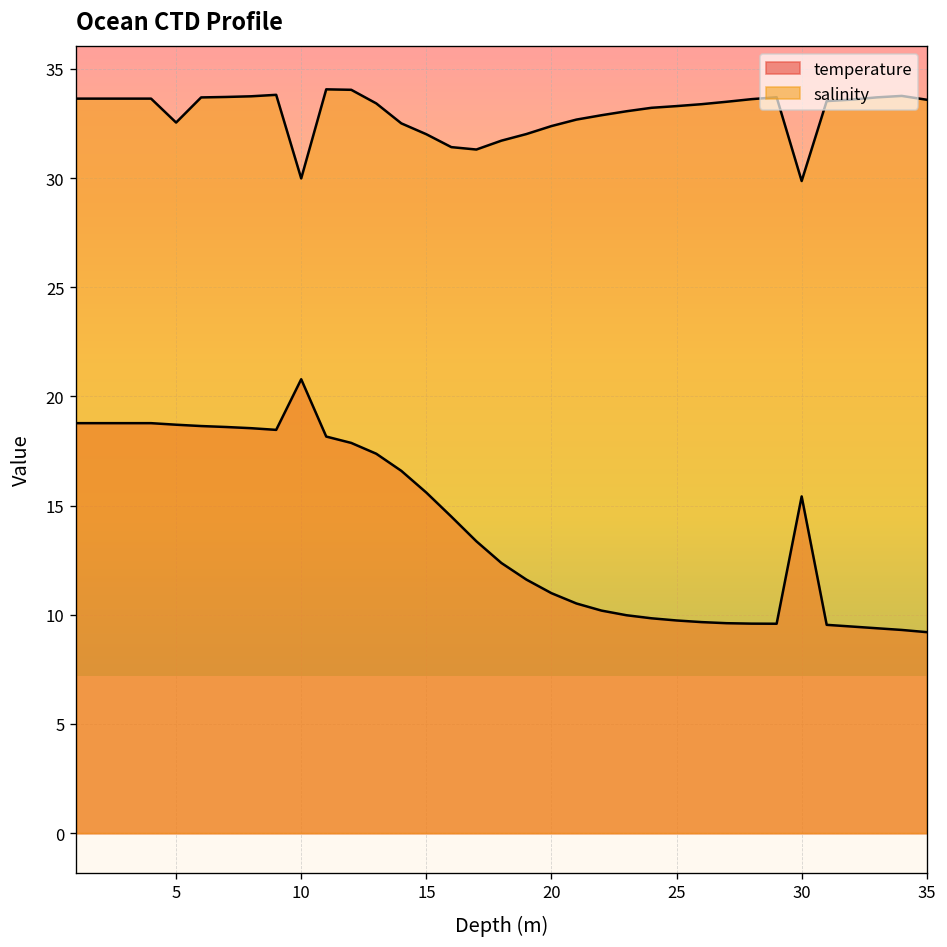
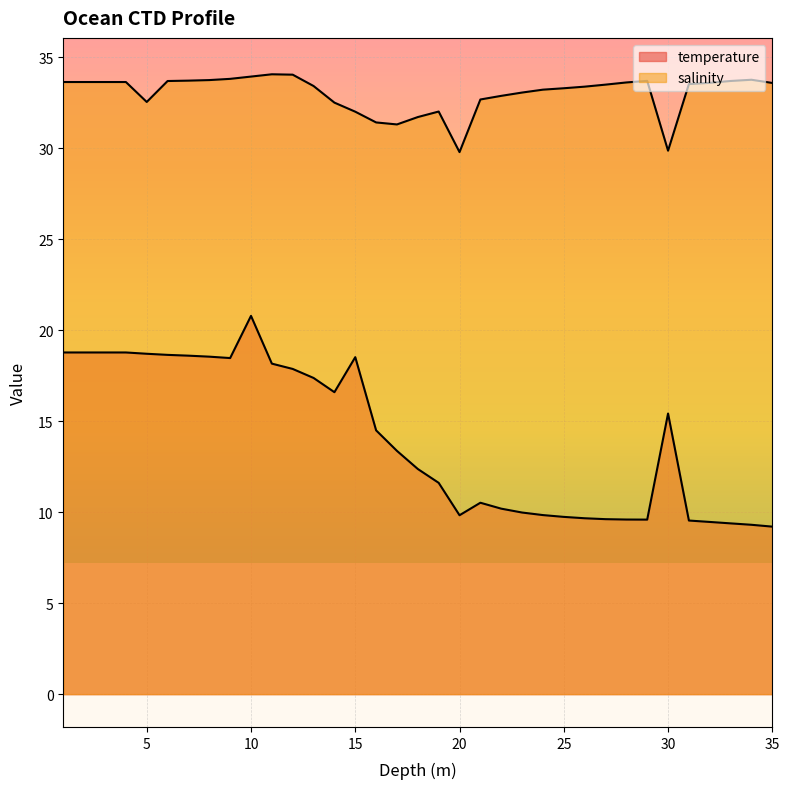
salinity, 10: 30.0 -> 33.9
temperature, 15: 15.6 -> 18.5
temperature, 20: 11.0 -> 9.8
salinity, 20: 32.4 -> 29.8
